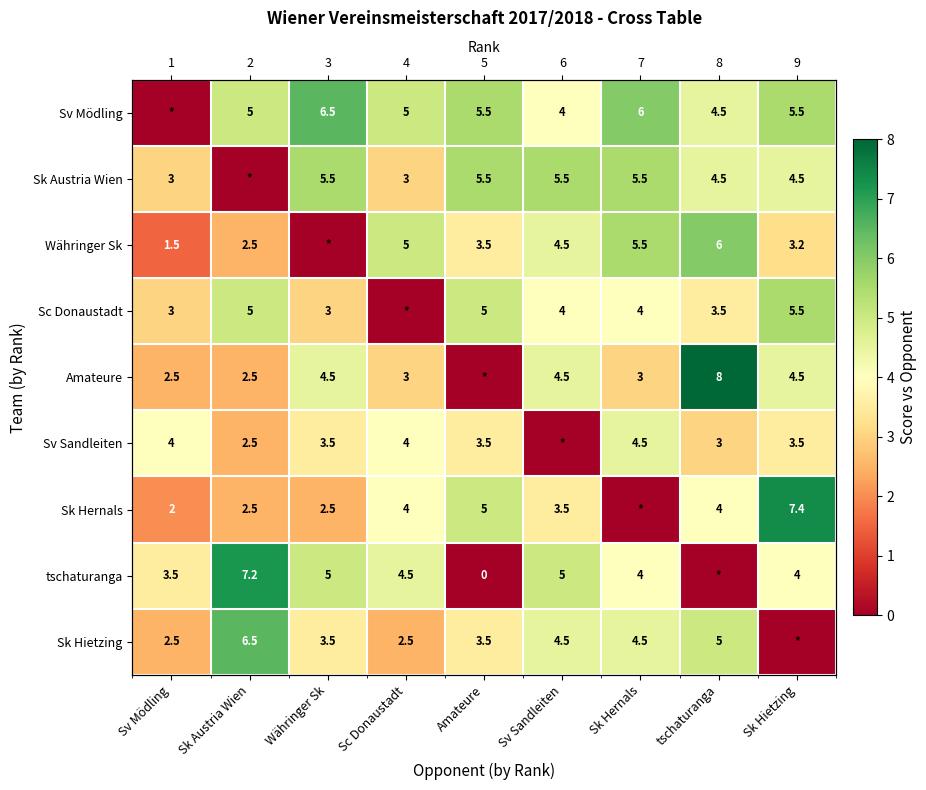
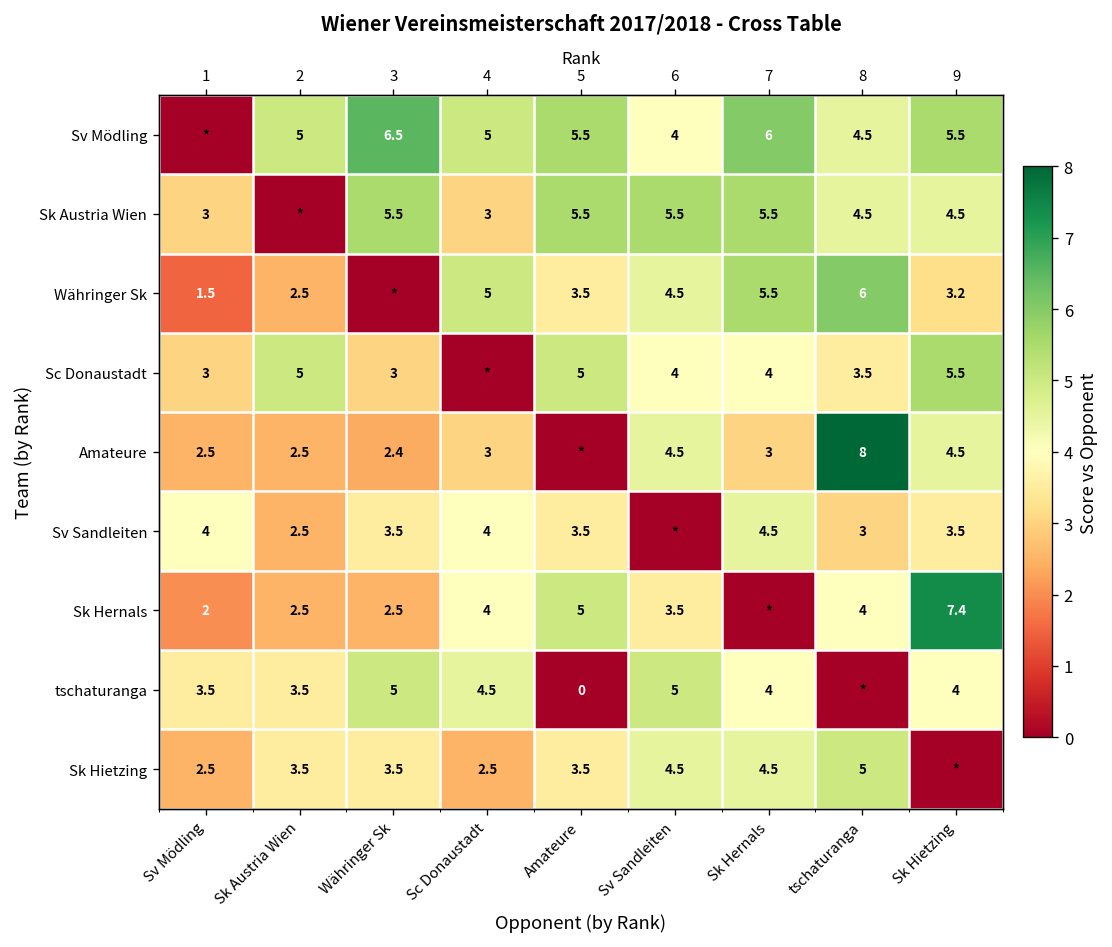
Amateure, Währinger Sk: 4.5 -> 2.4
tschaturanga, Sk Austria Wien: 7.2 -> 3.5
Sk Hietzing, Sk Austria Wien: 6.5 -> 3.5
